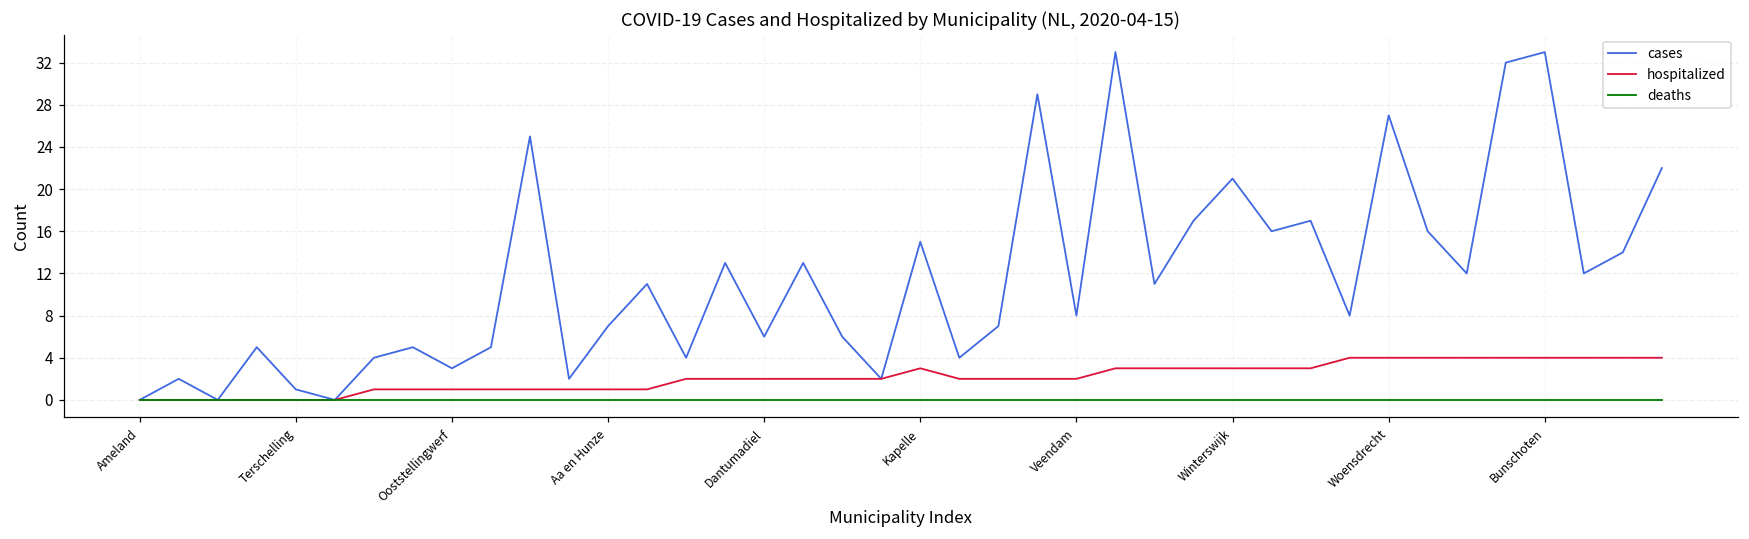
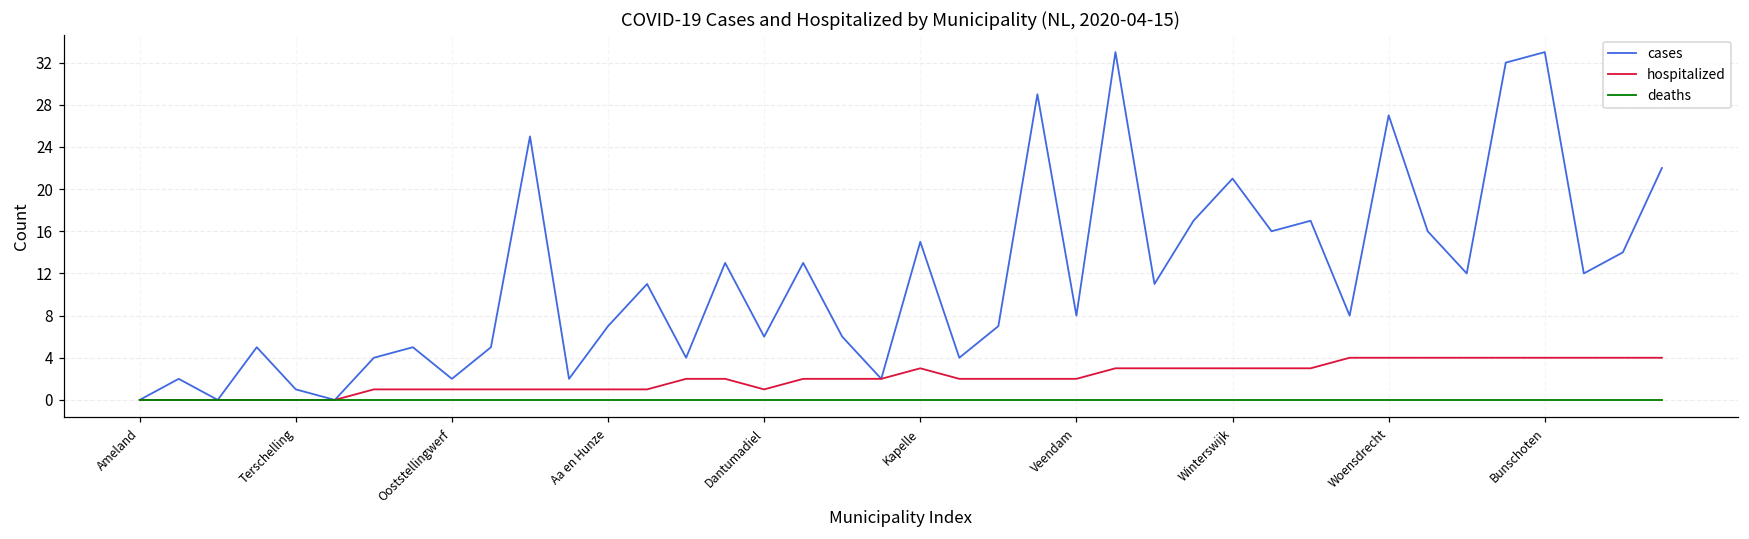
cases, Ooststellingwerf: 3 -> 2
hospitalized, Dantumadiel: 2 -> 1
